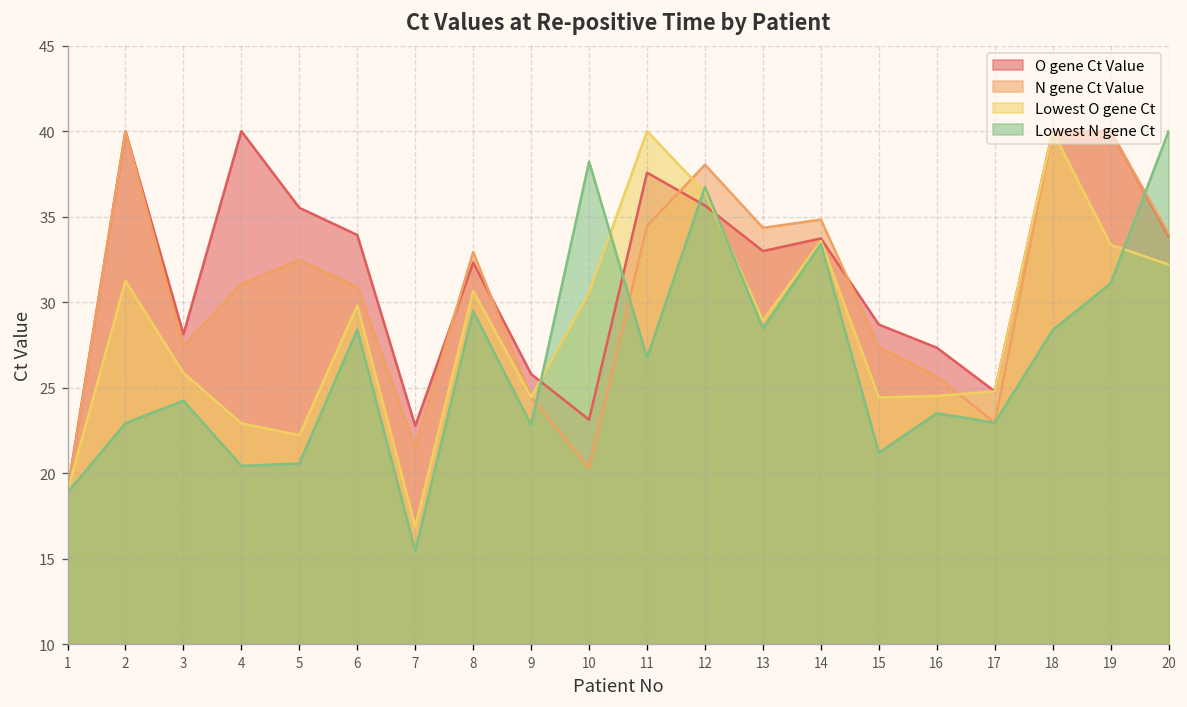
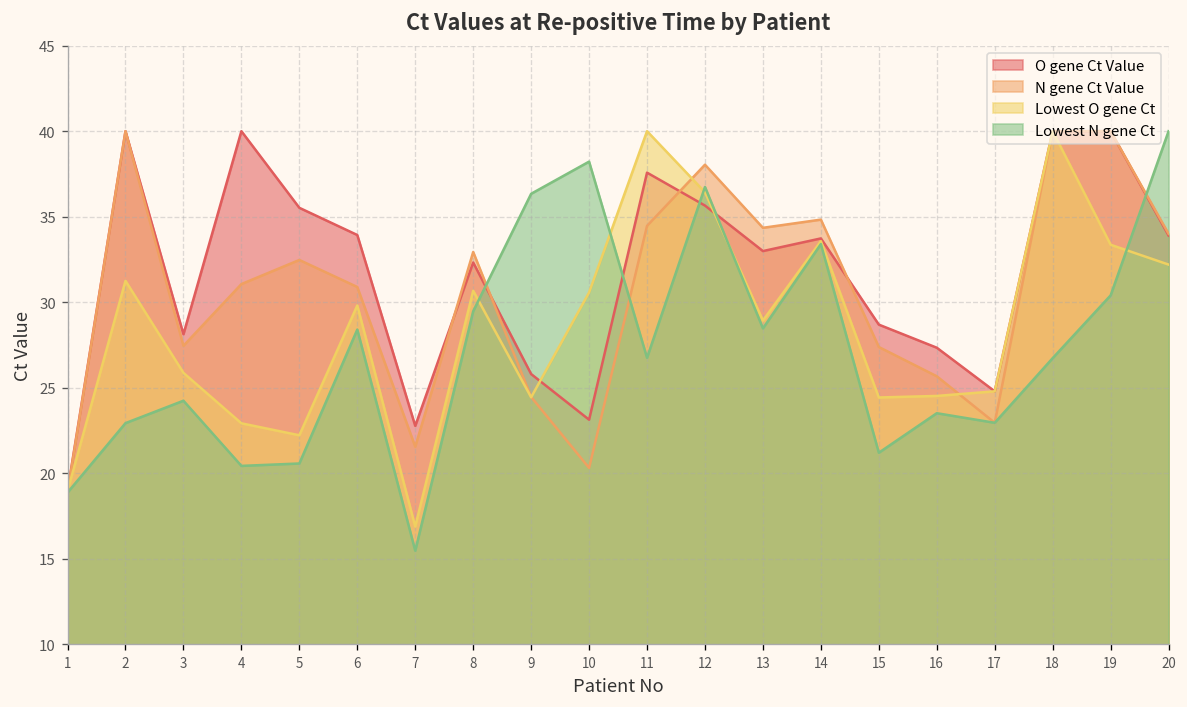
Lowest N gene Ct, 9: 22.8 -> 36.3
Lowest N gene Ct, 18: 28.4 -> 26.7
Lowest N gene Ct, 19: 31.1 -> 30.4
